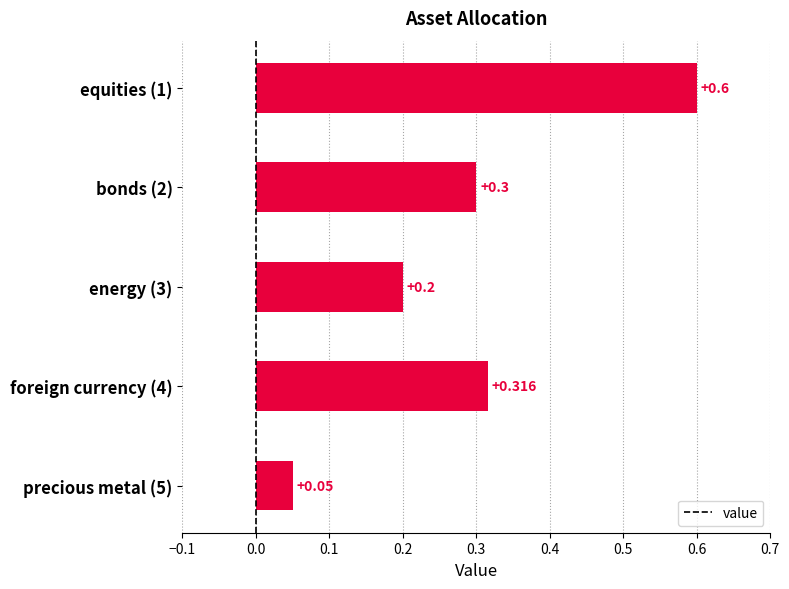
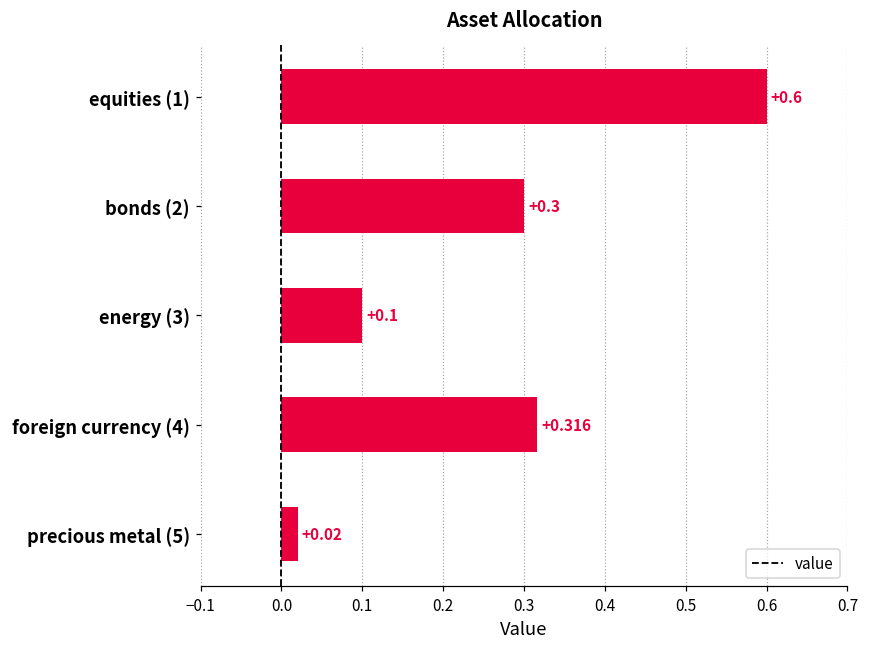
energy (3): +0.2 -> +0.1
precious metal (5): +0.05 -> +0.02
